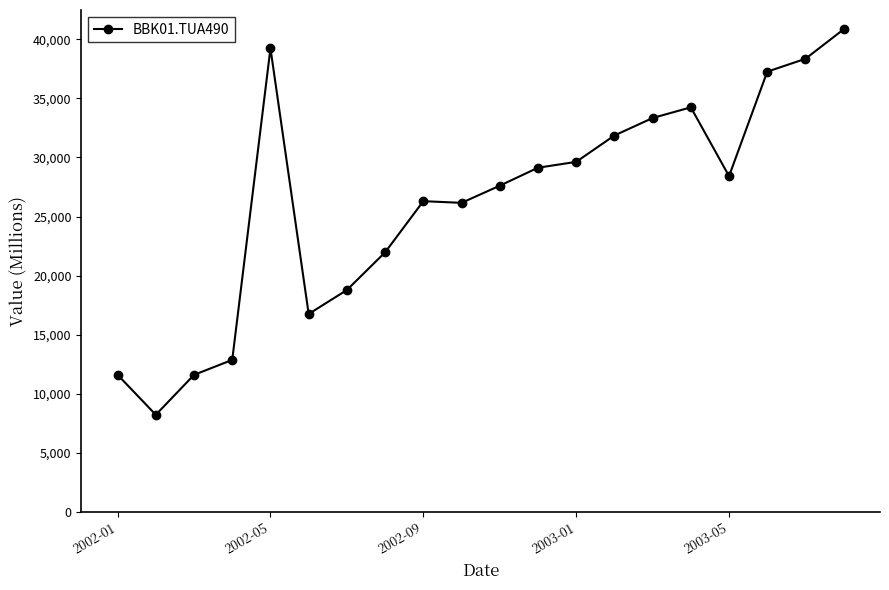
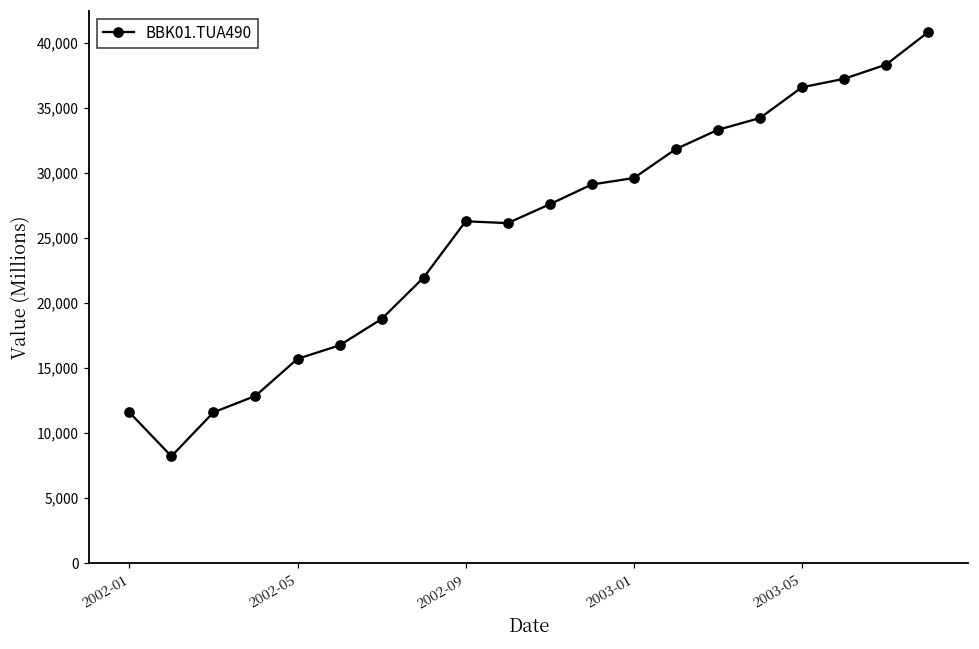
2002-05: 39,200 -> 15,700
2003-05: 28,400 -> 36,600
